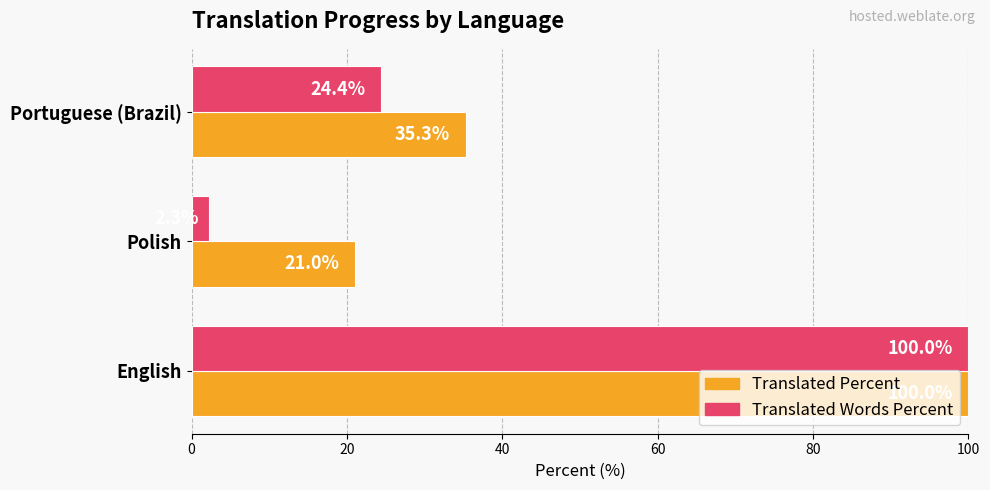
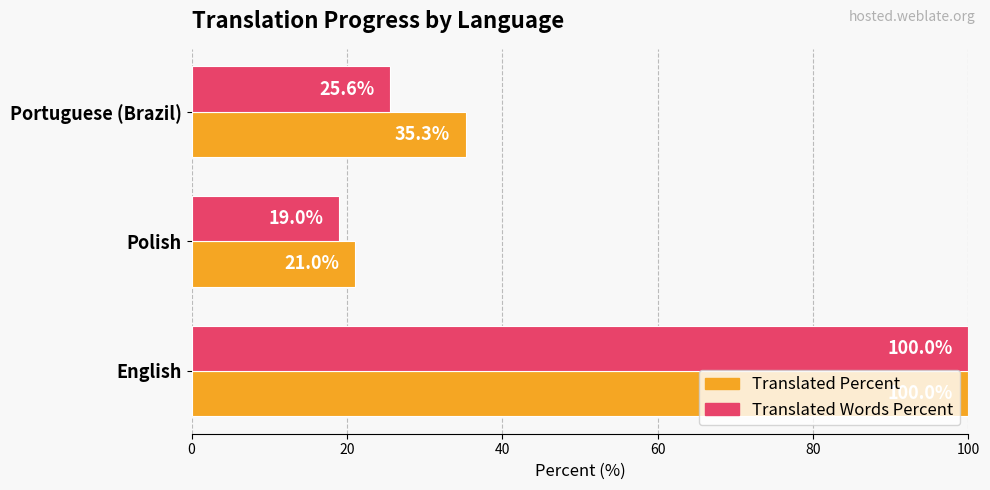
Translated Words Percent, Portuguese (Brazil): 24.4% -> 25.6%
Translated Words Percent, Polish: 2 -> 19
